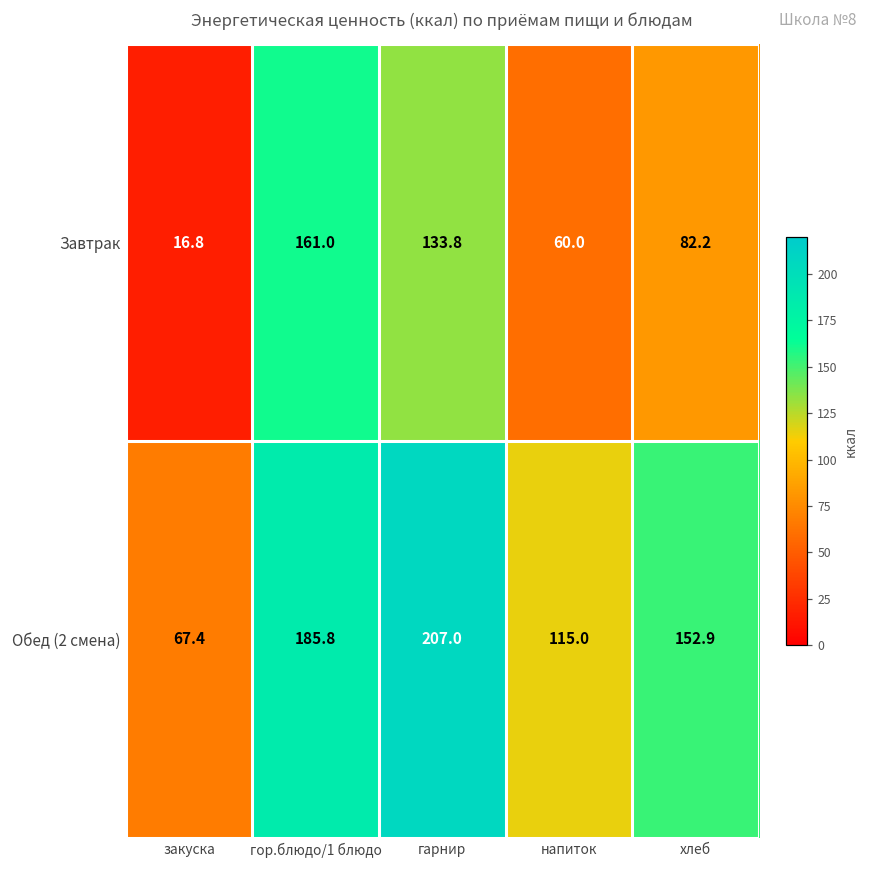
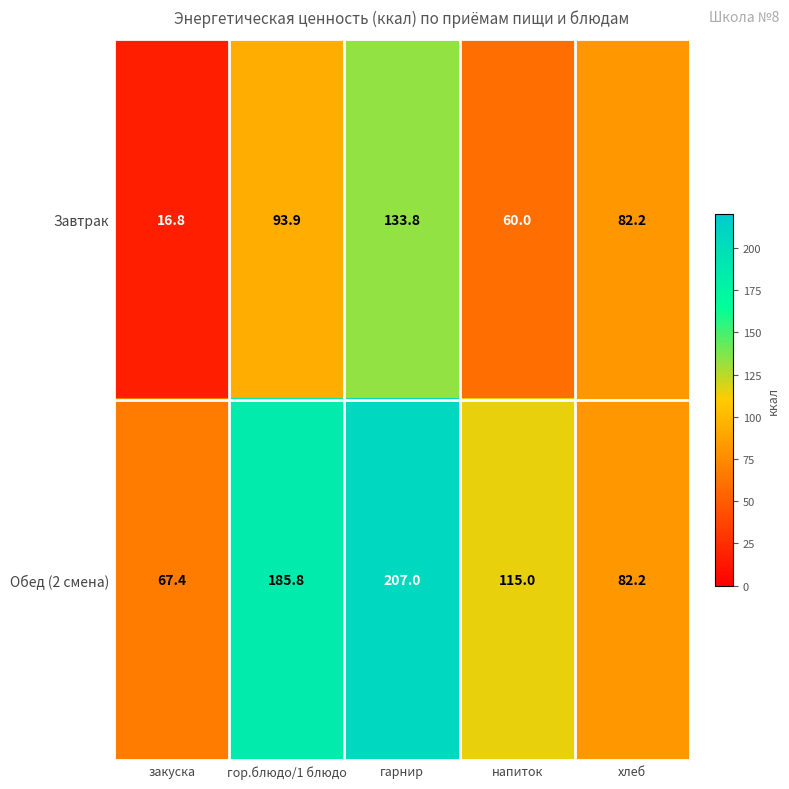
Завтрак, гор.блюдо/1 блюдо: 161.0 -> 93.9
Обед (2 смена), хлеб: 152.9 -> 82.2
